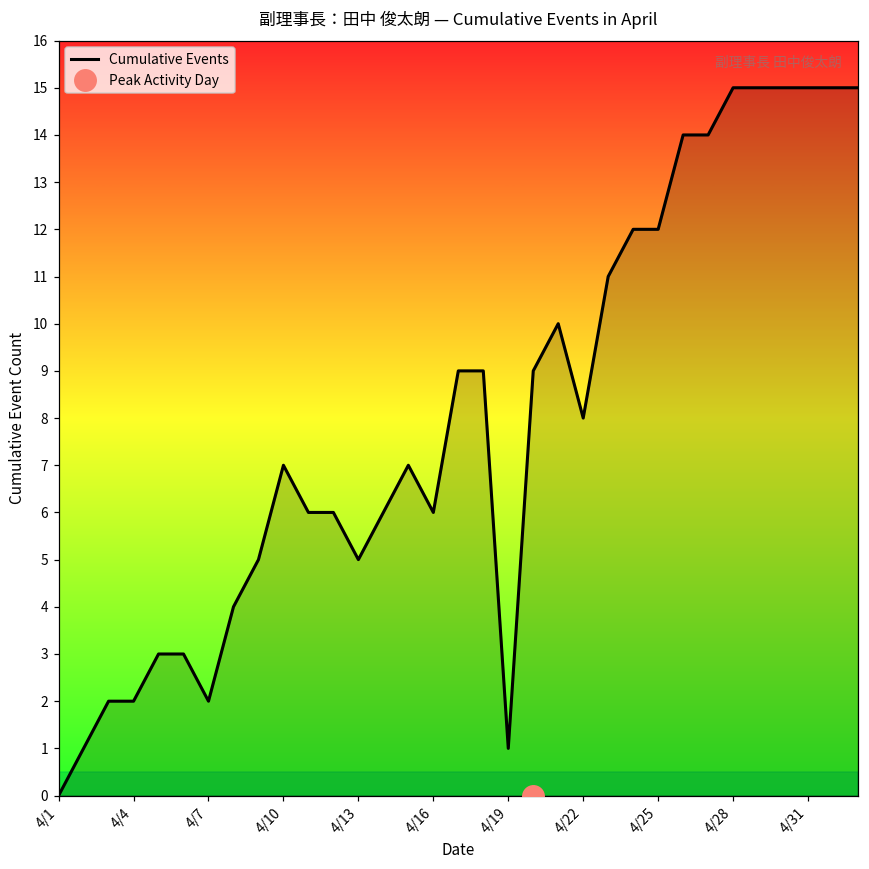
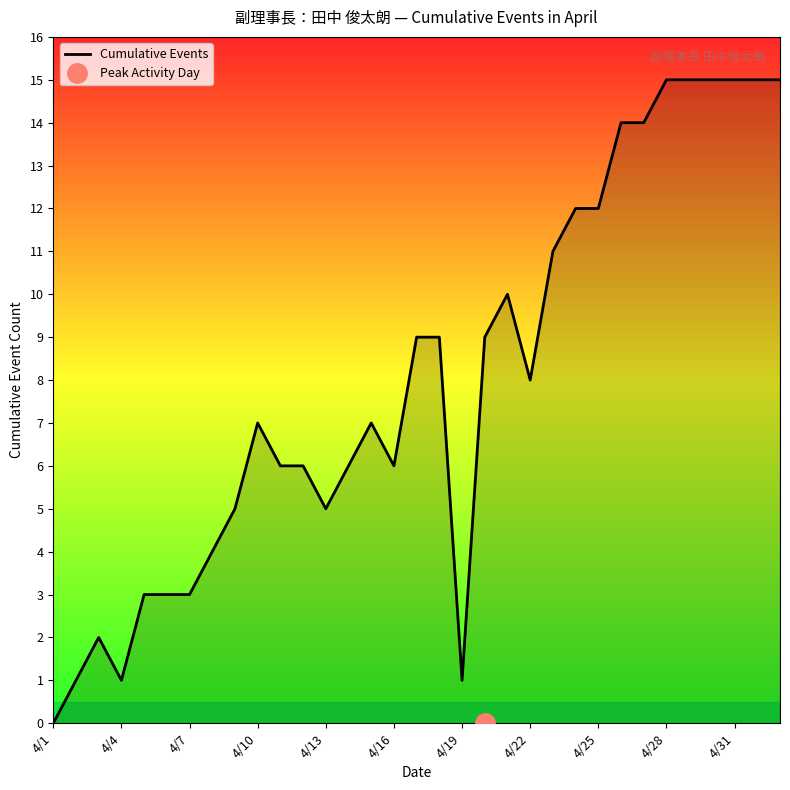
Cumulative Events, 4/4: 2 -> 1
Cumulative Events, 4/7: 2 -> 3
